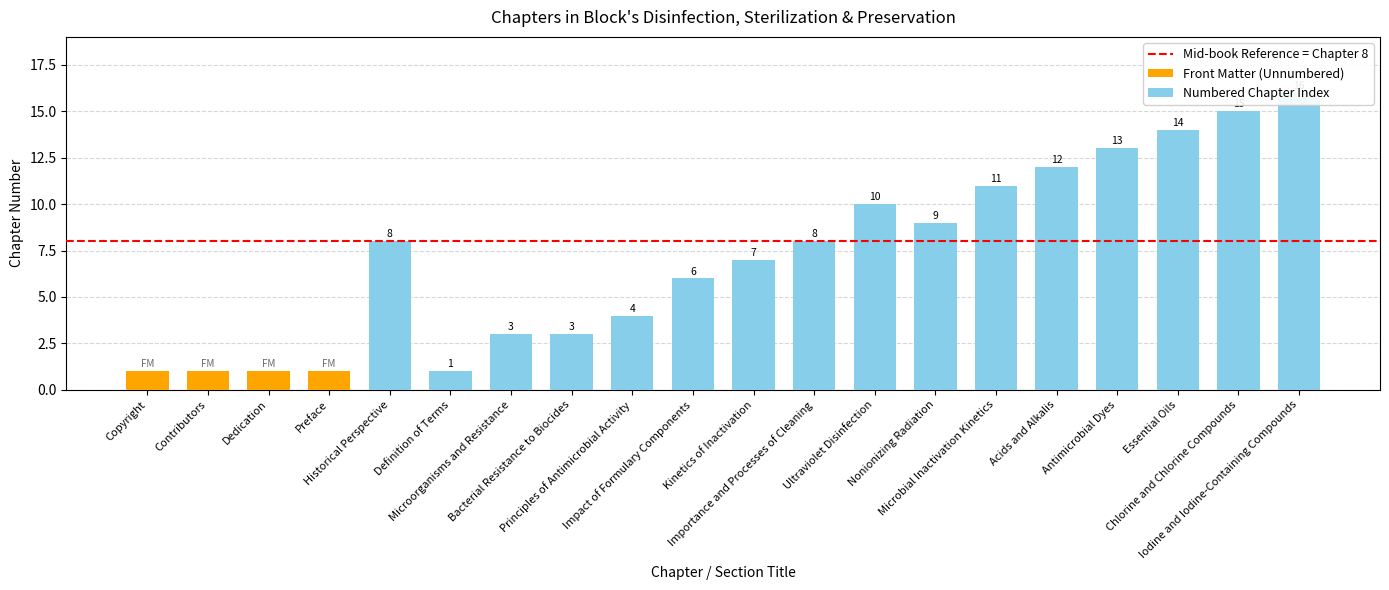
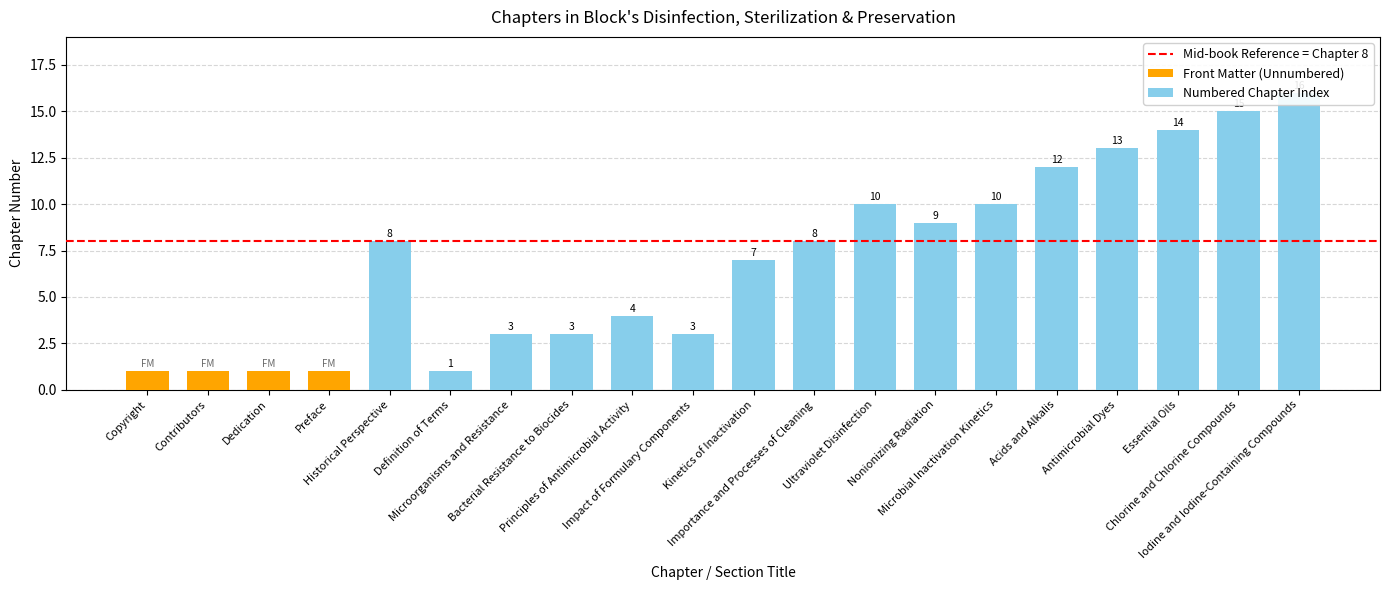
Numbered Chapter Index, Impact of Formulary Components: 6 -> 3
Numbered Chapter Index, Microbial Inactivation Kinetics: 11 -> 10
